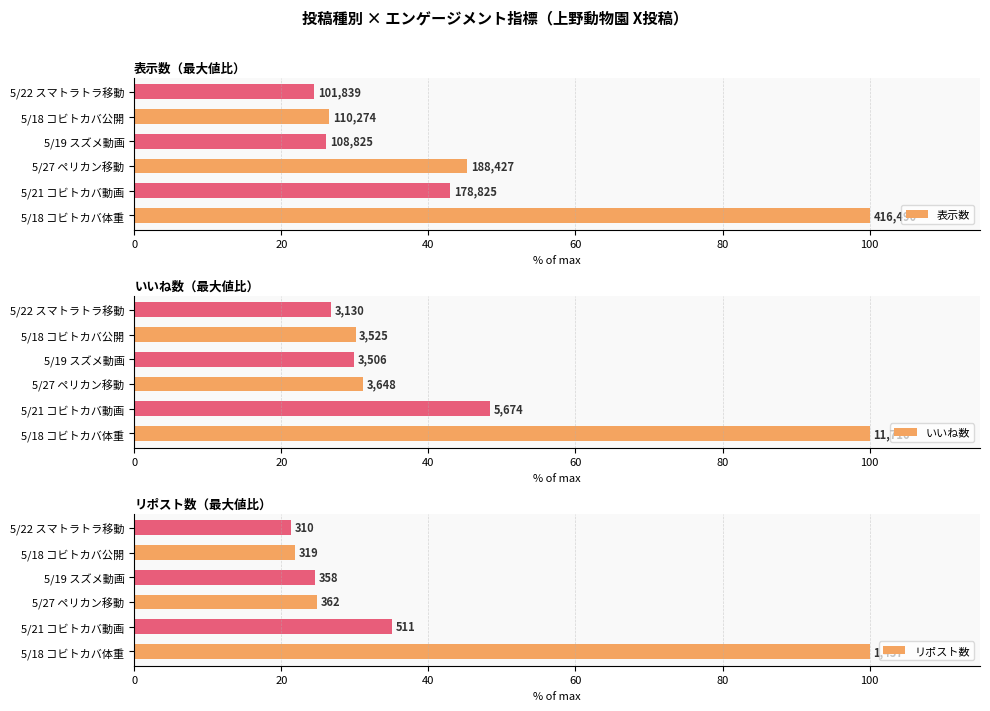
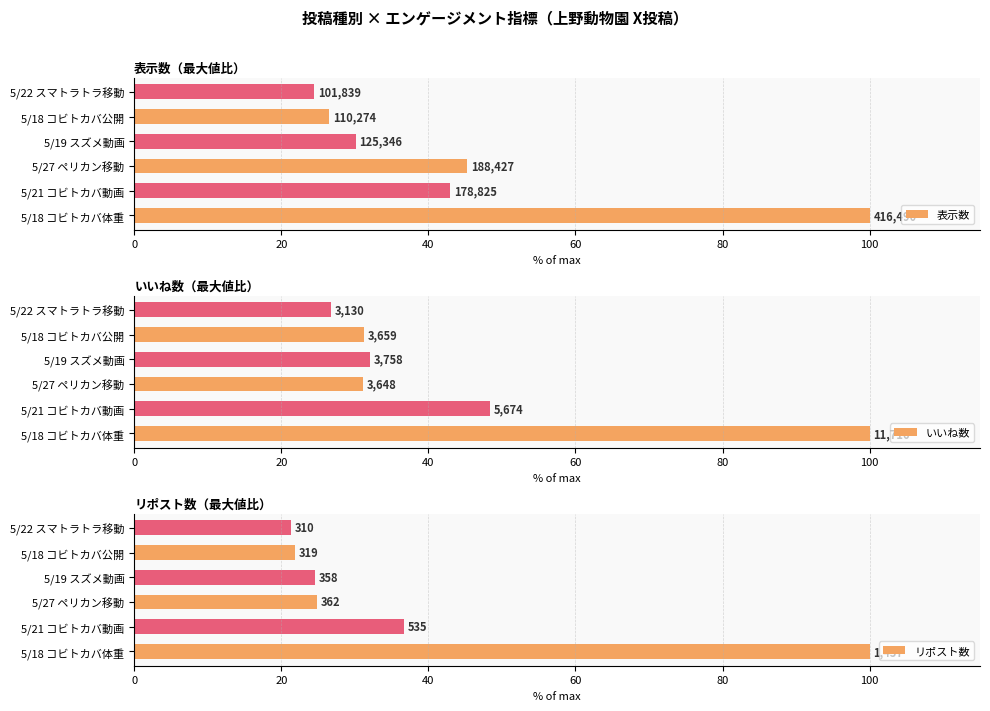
表示数（最大値比）, 5/19 スズメ動画: 108,825 -> 125,346
いいね数（最大値比）, 5/18 コビトカバ公開: 3,525 -> 3,659
いいね数（最大値比）, 5/19 スズメ動画: 3,506 -> 3,758
リポスト数（最大値比）, 5/21 コビトカバ動画: 511 -> 535
